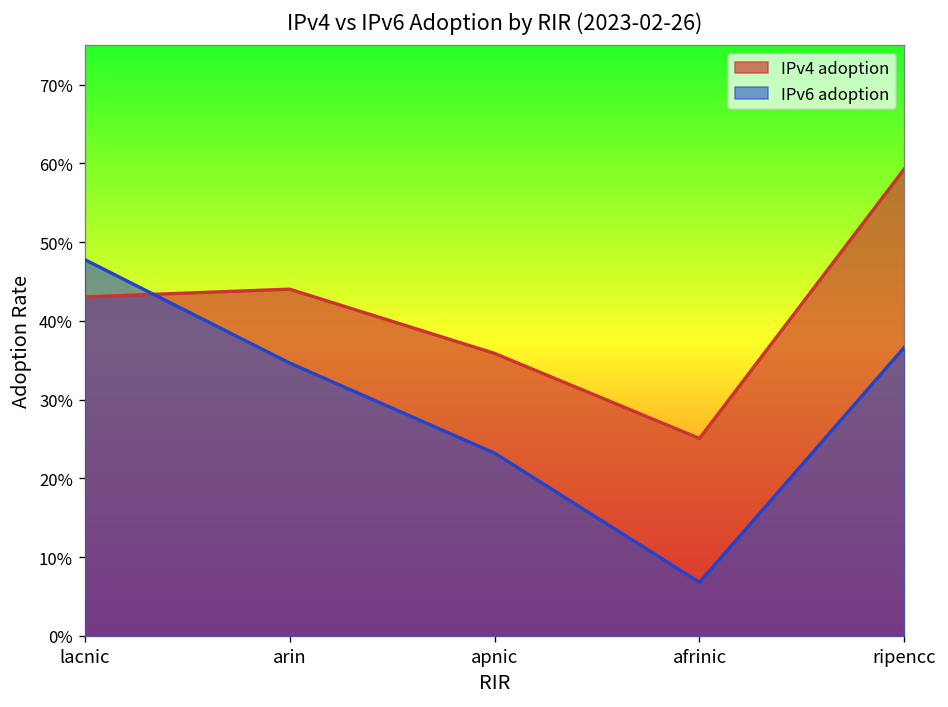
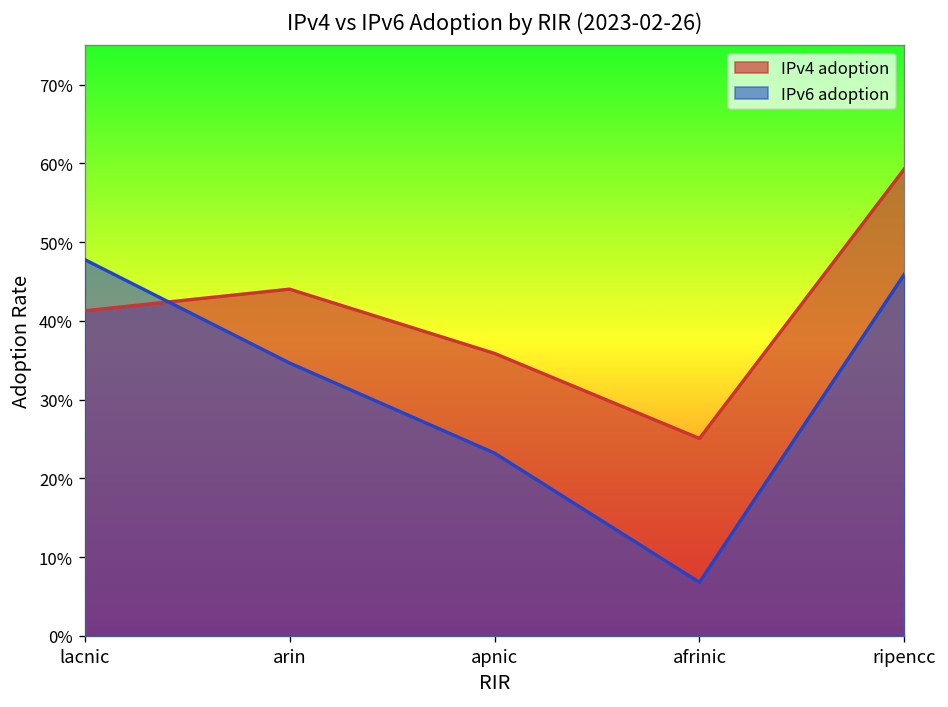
IPv4 adoption, lacnic: 43% -> 41%
IPv6 adoption, ripencc: 37% -> 46%
